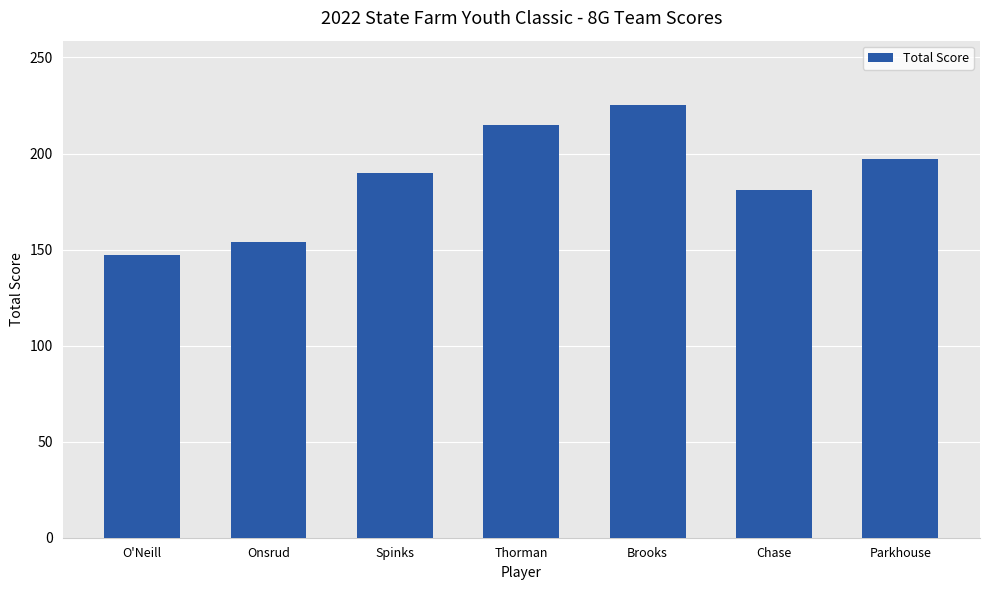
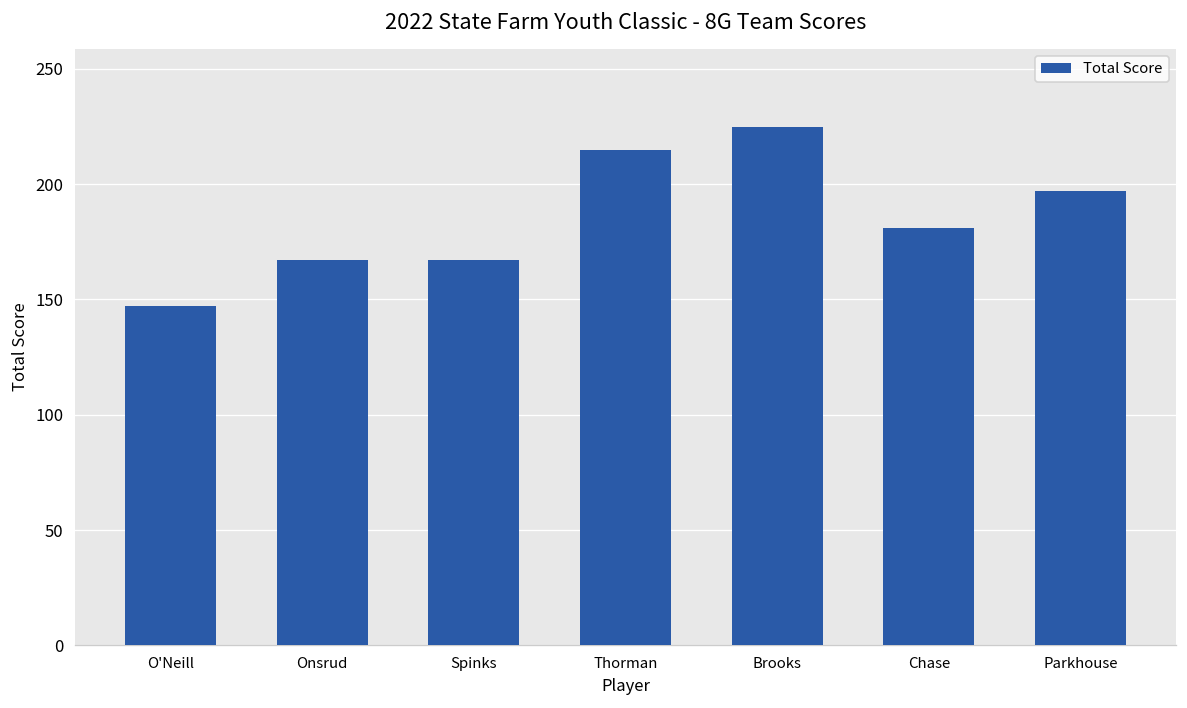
Onsrud: 154 -> 167
Spinks: 190 -> 167
